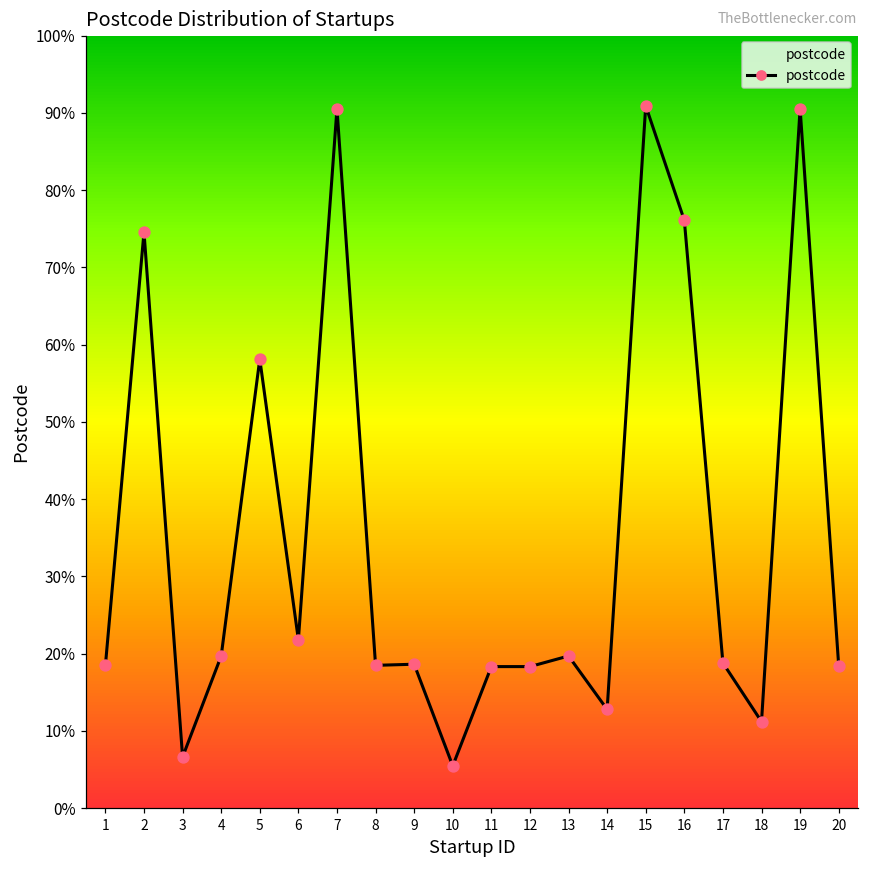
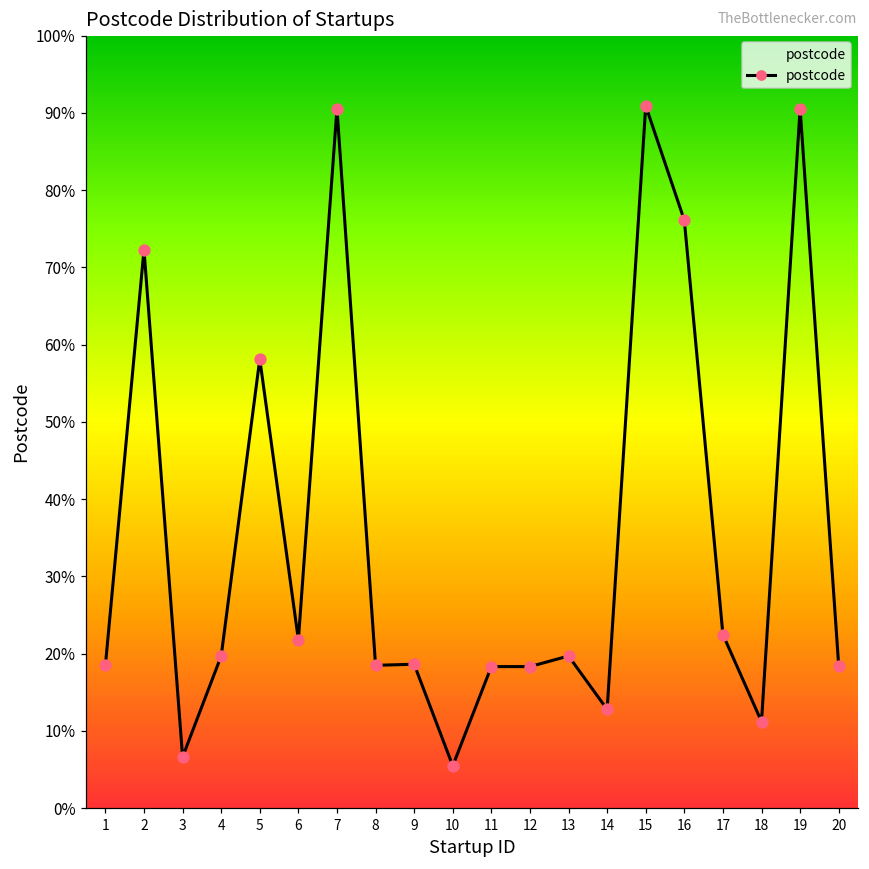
2: 75% -> 72%
17: 19% -> 22%
